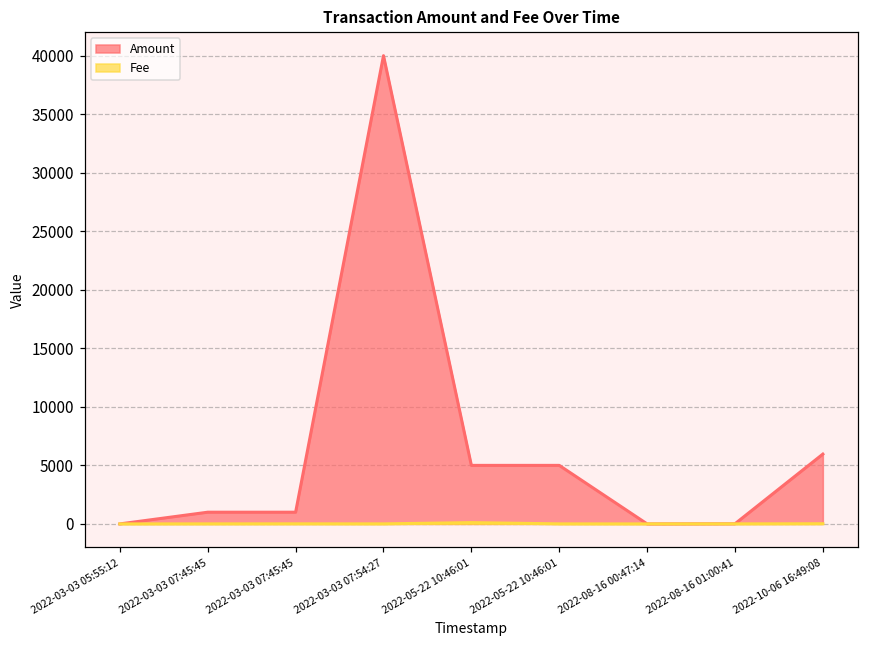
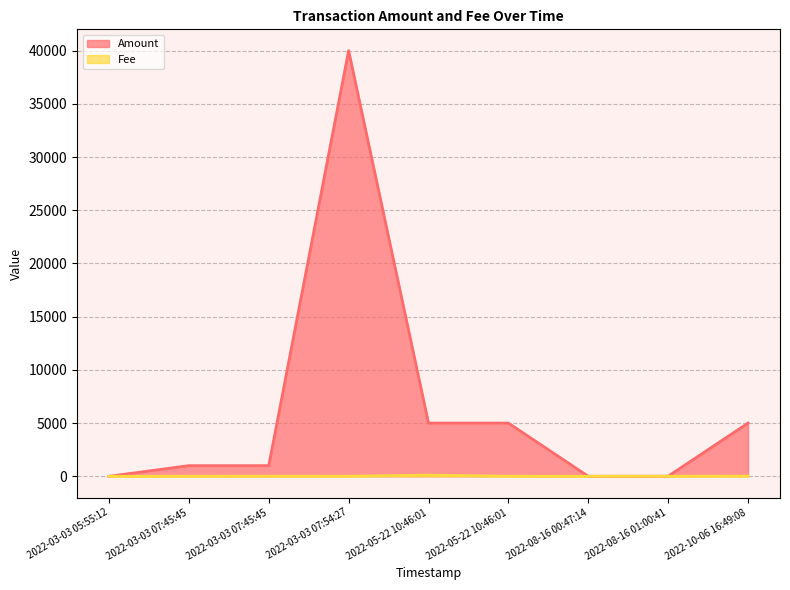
Amount, 2022-10-06 16:49:08: 6000 -> 5000
